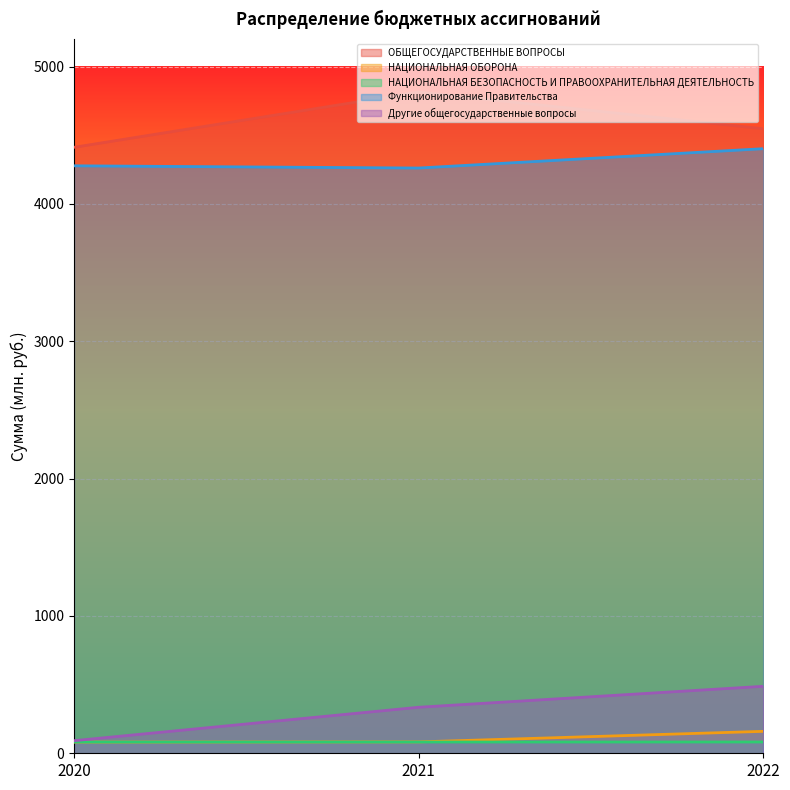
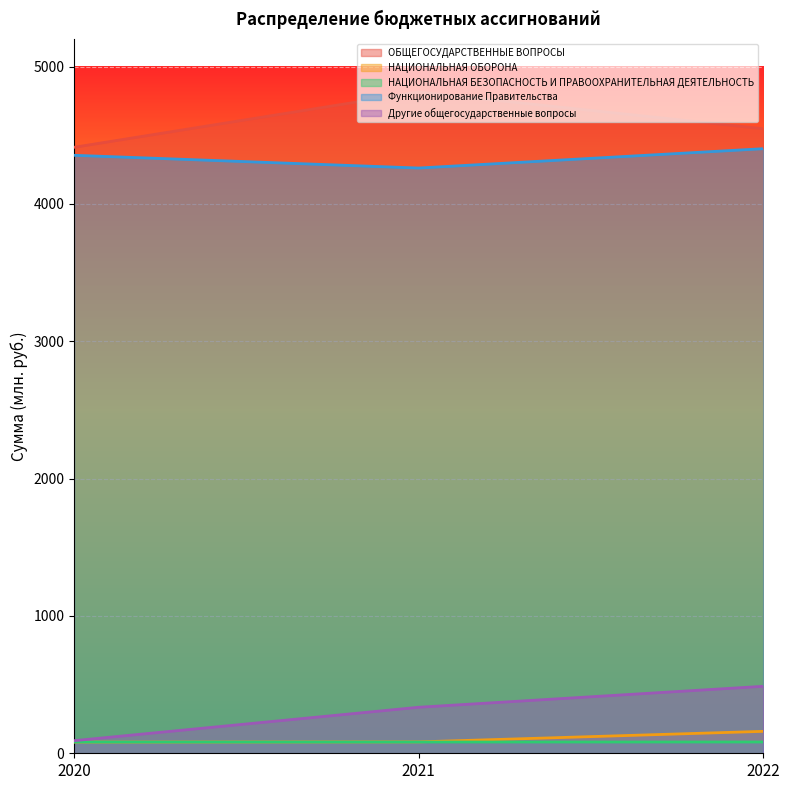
Функционирование Правительства, 2020: 4280 -> 4350
